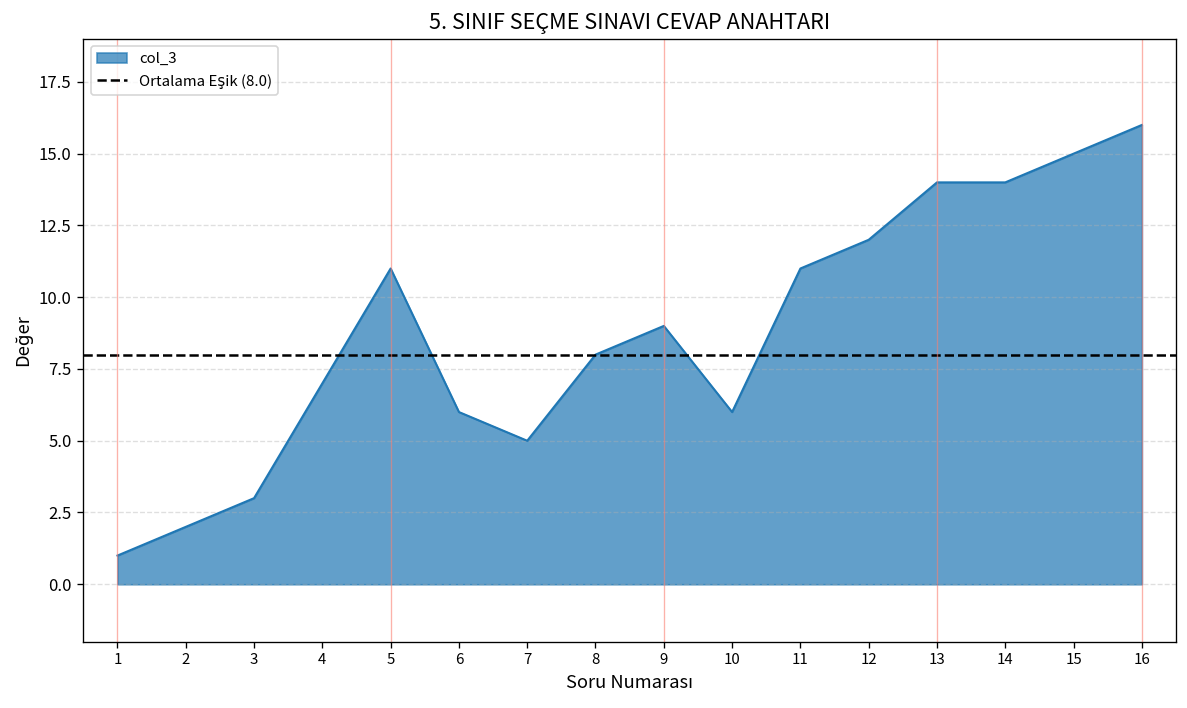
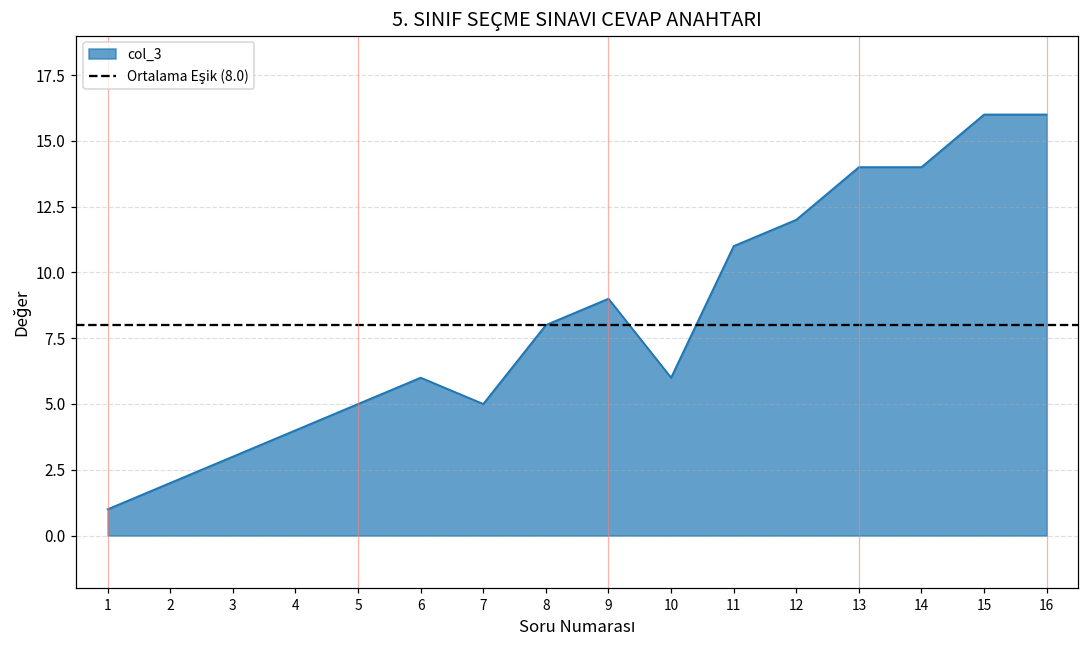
4: 7 -> 4
5: 11 -> 5
15: 15 -> 16
